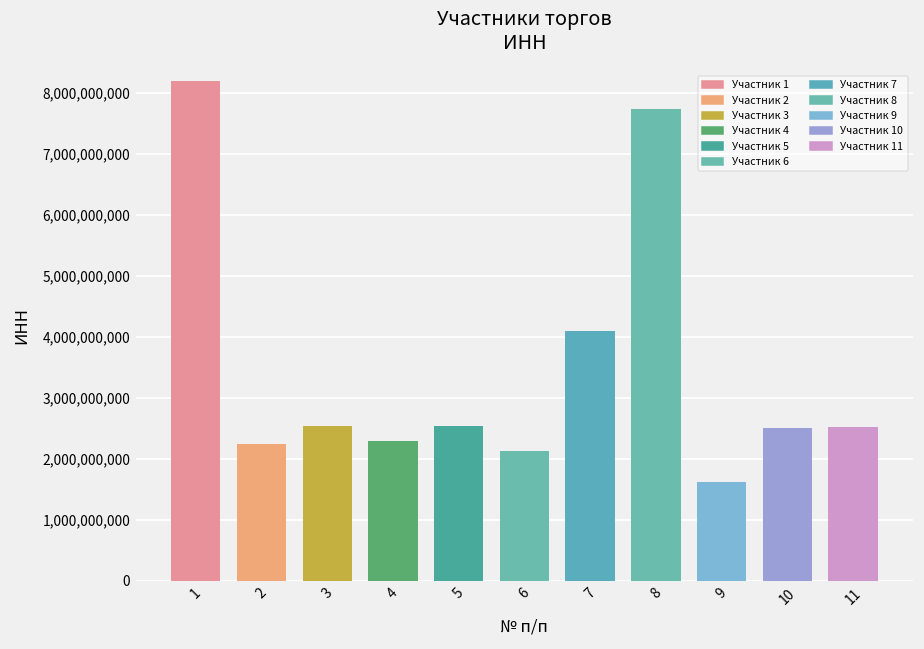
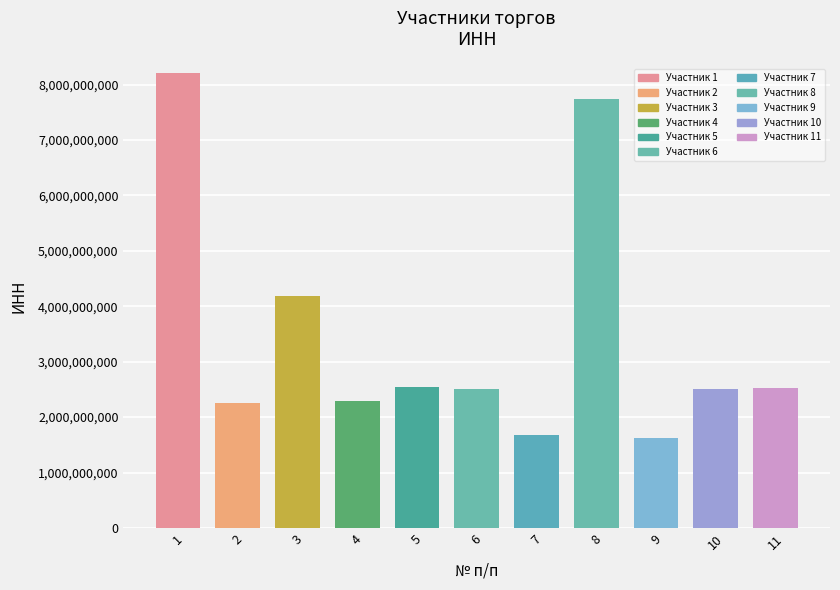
3: 2,500,000,000 -> 4,200,000,000
6: 2,100,000,000 -> 2,500,000,000
7: 4,100,000,000 -> 1,700,000,000
